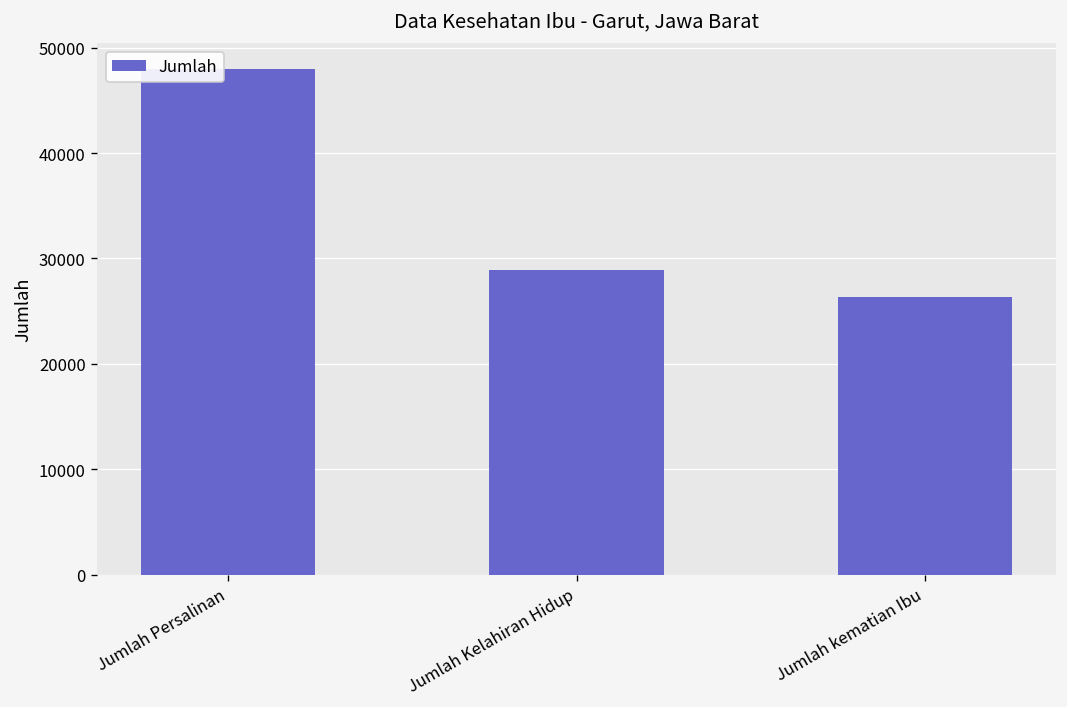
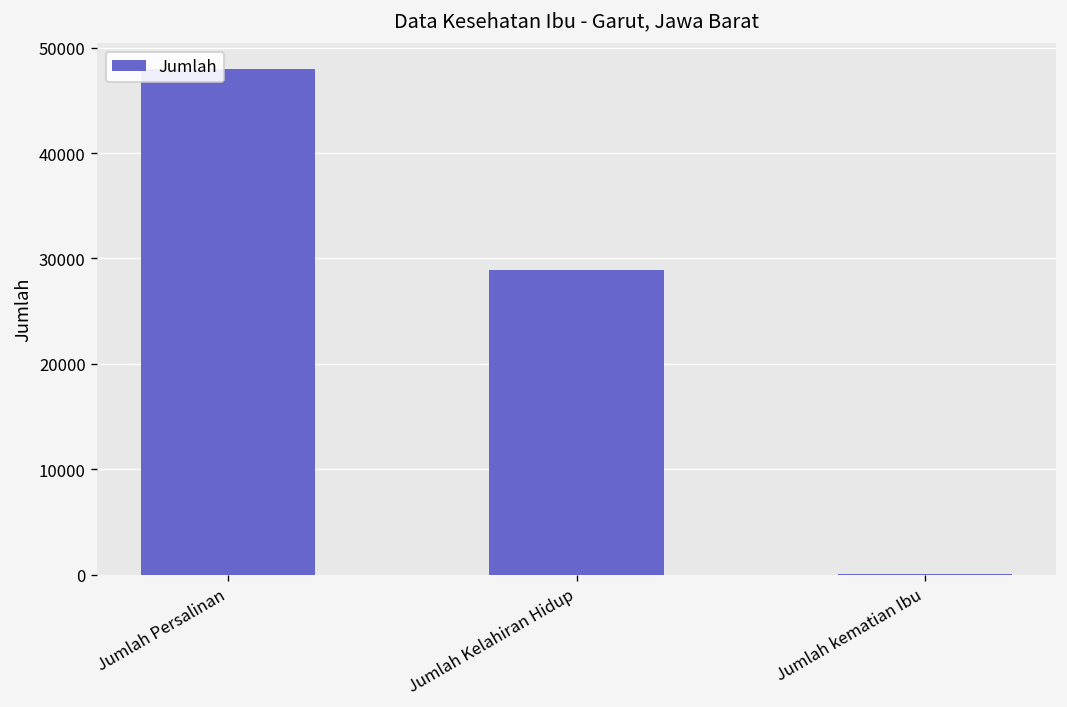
Jumlah kematian Ibu: 26000 -> 0
